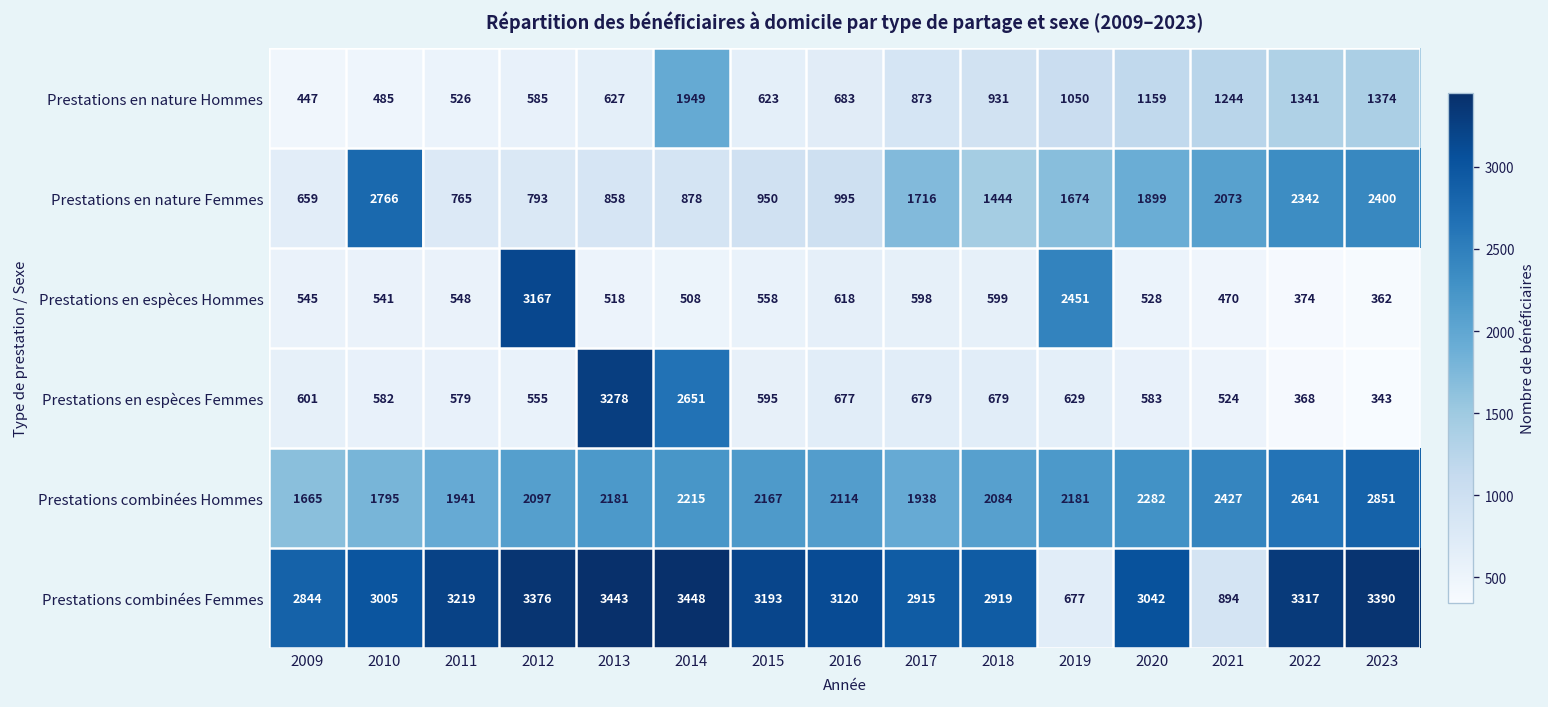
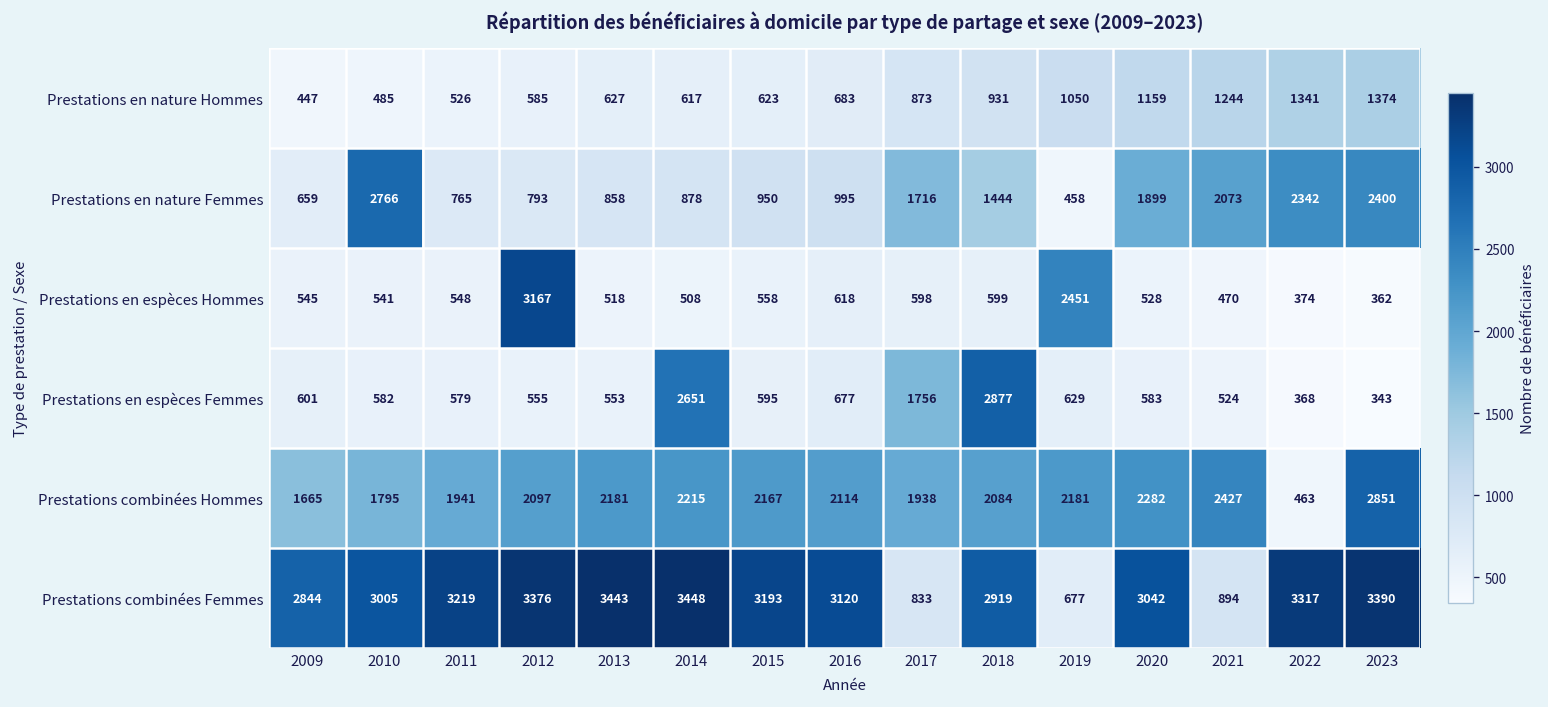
Prestations en nature Hommes, 2014: 1949 -> 617
Prestations en nature Femmes, 2019: 1674 -> 458
Prestations en espèces Femmes, 2013: 3278 -> 553
Prestations en espèces Femmes, 2017: 679 -> 1756
Prestations en espèces Femmes, 2018: 679 -> 2877
Prestations combinées Hommes, 2022: 2641 -> 463
Prestations combinées Femmes, 2017: 2915 -> 833
